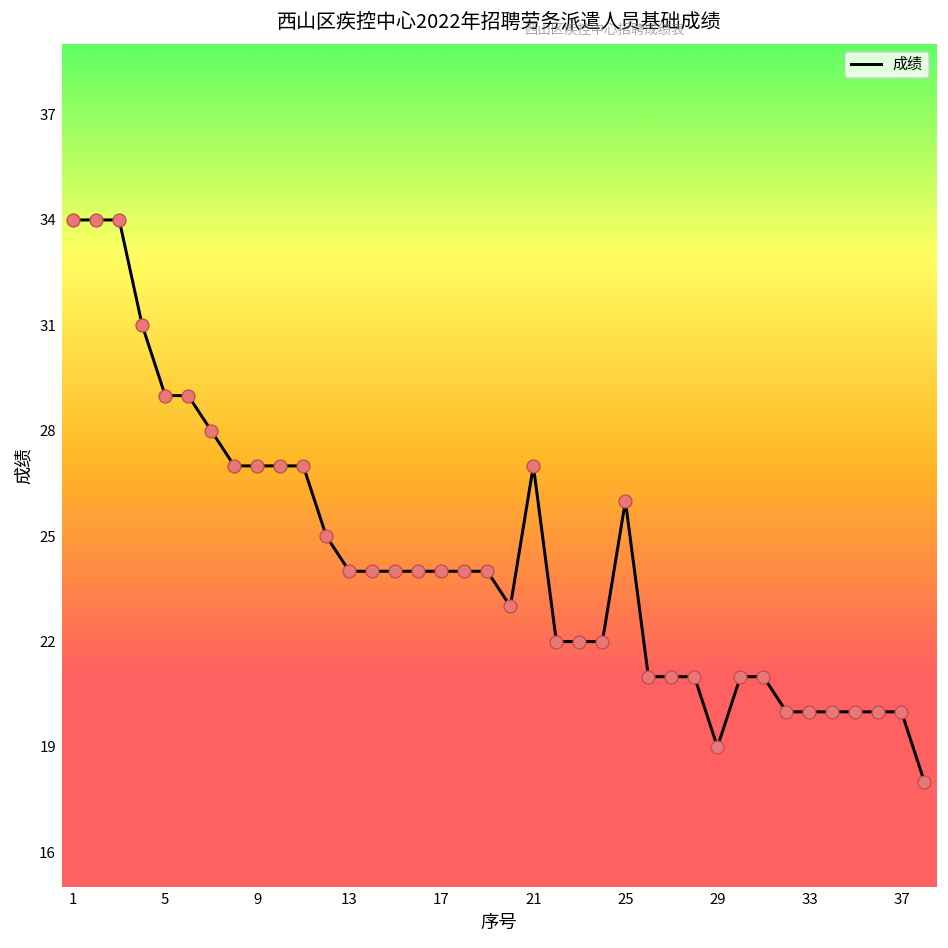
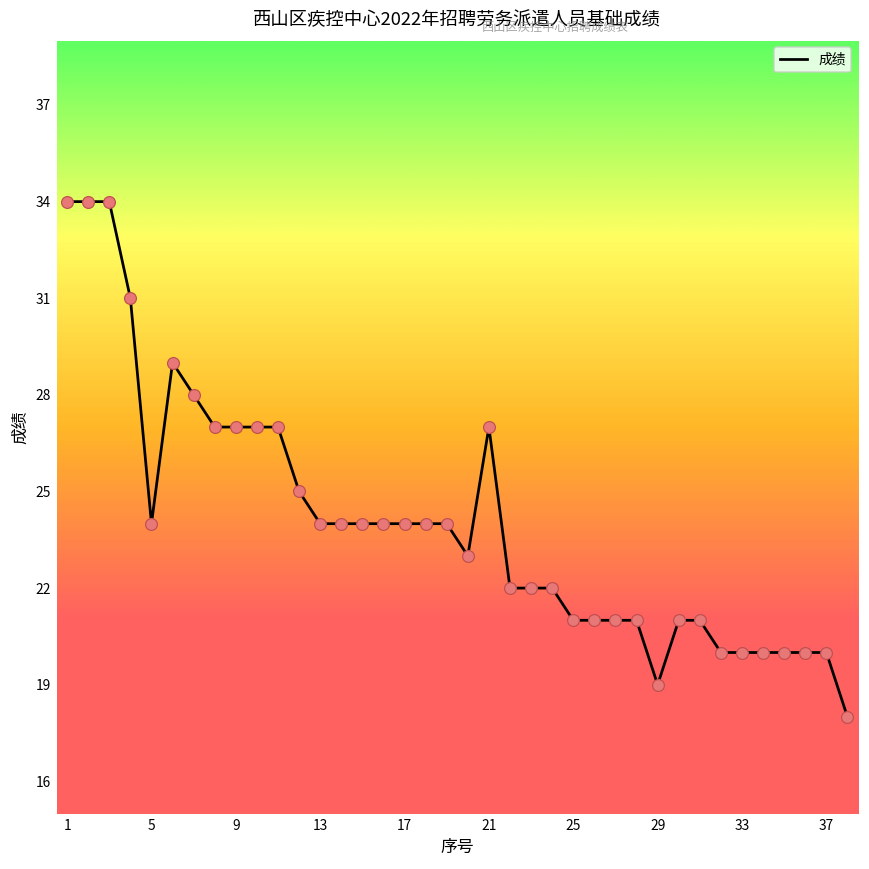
5: 29 -> 24
25: 26 -> 21
